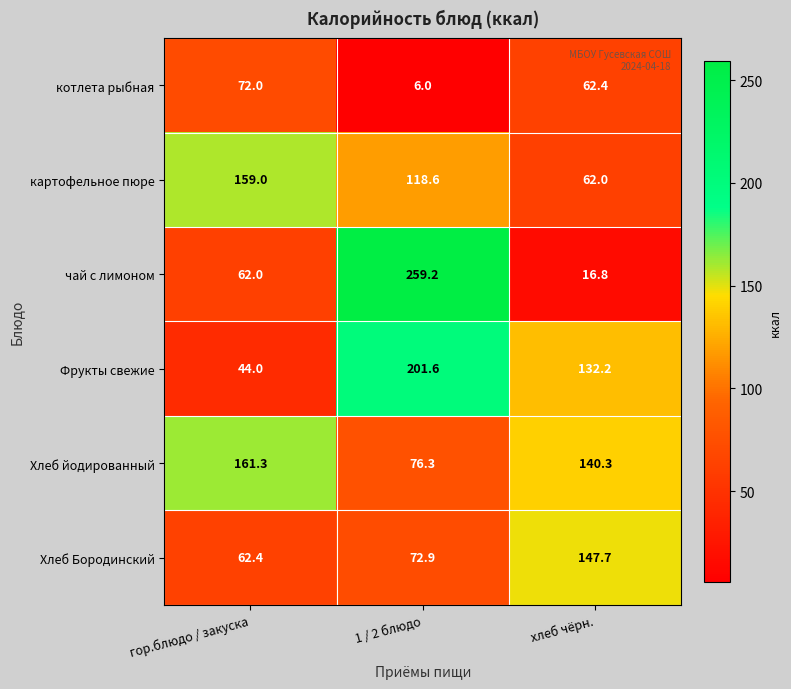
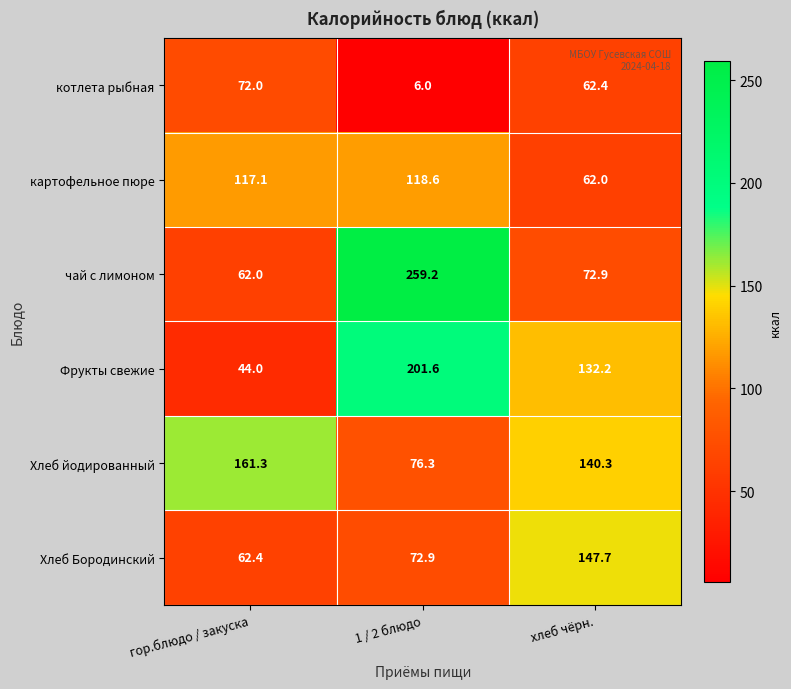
картофельное пюре, гор.блюдо / закуска: 159.0 -> 117.1
чай с лимоном, хлеб чёрн.: 16.8 -> 72.9
